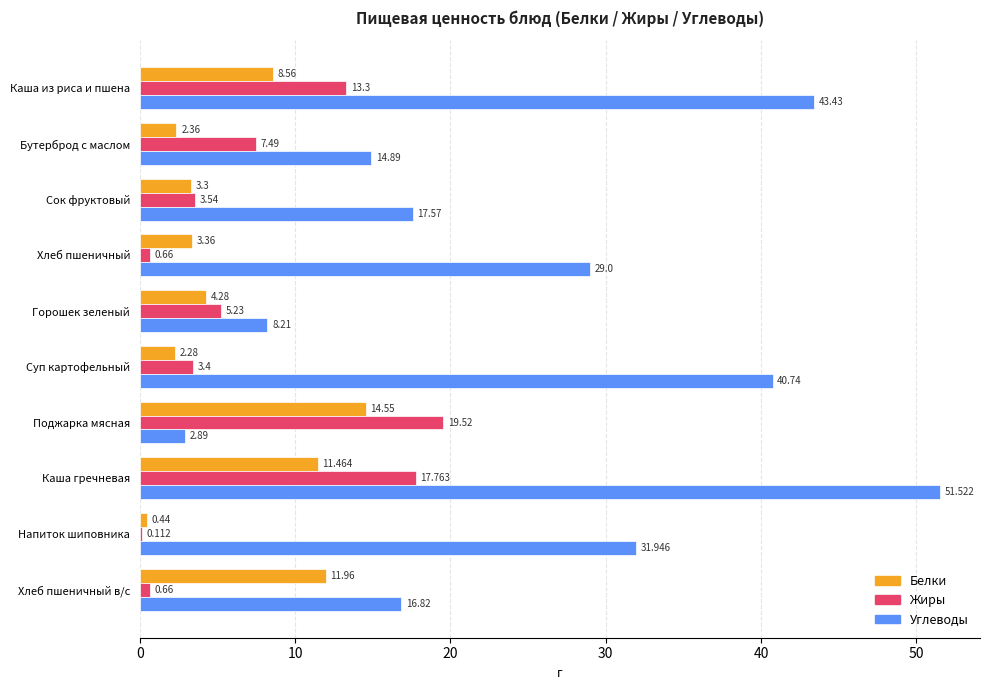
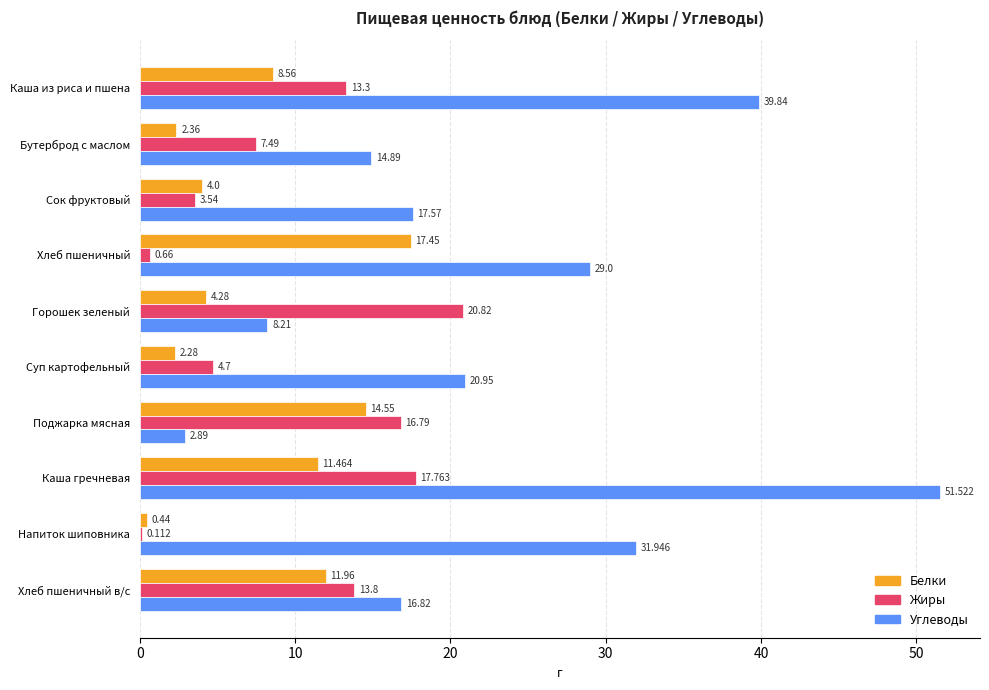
Углеводы, Каша из риса и пшена: 43.43 -> 39.84
Белки, Сок фруктовый: 3.3 -> 4.0
Белки, Хлеб пшеничный: 3.36 -> 17.45
Жиры, Горошек зеленый: 5.23 -> 20.82
Жиры, Суп картофельный: 3.4 -> 4.7
Углеводы, Суп картофельный: 40.74 -> 20.95
Жиры, Поджарка мясная: 19.52 -> 16.79
Жиры, Хлеб пшеничный в/с: 0.66 -> 13.8
